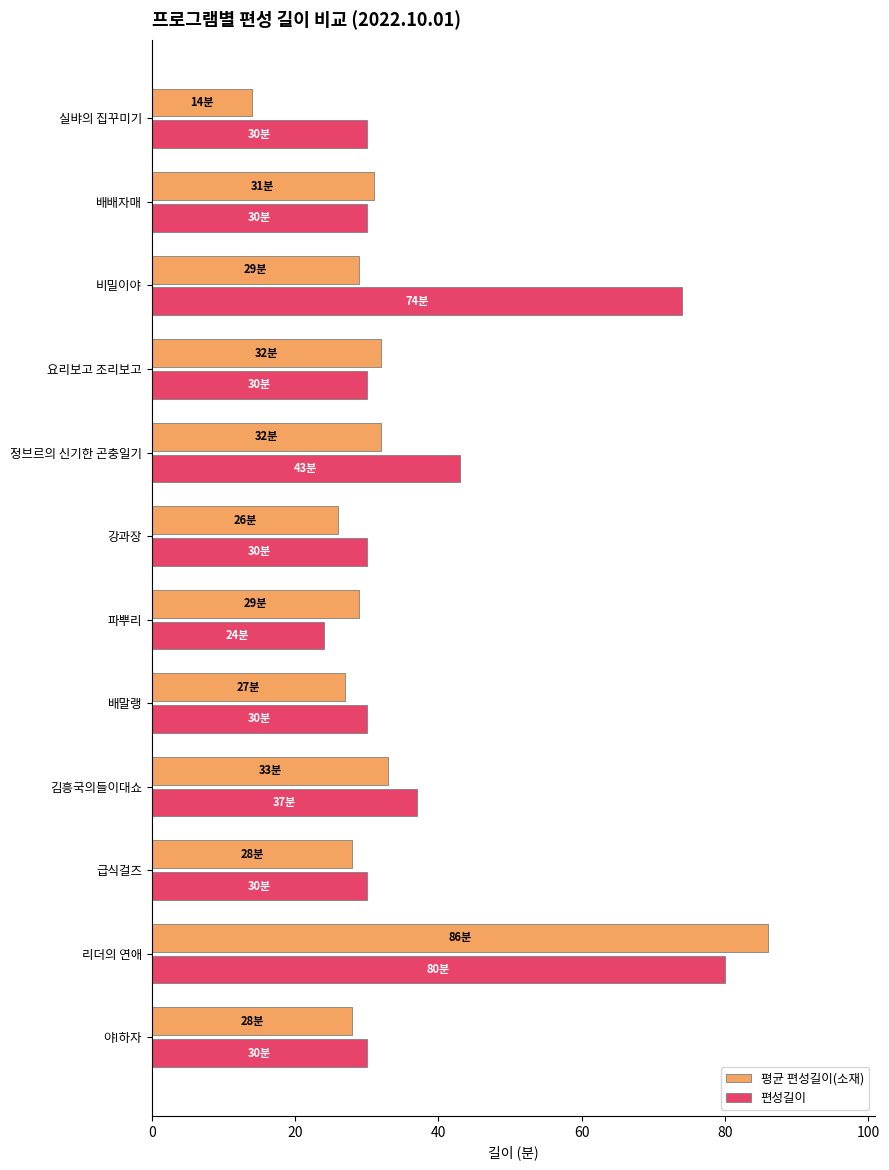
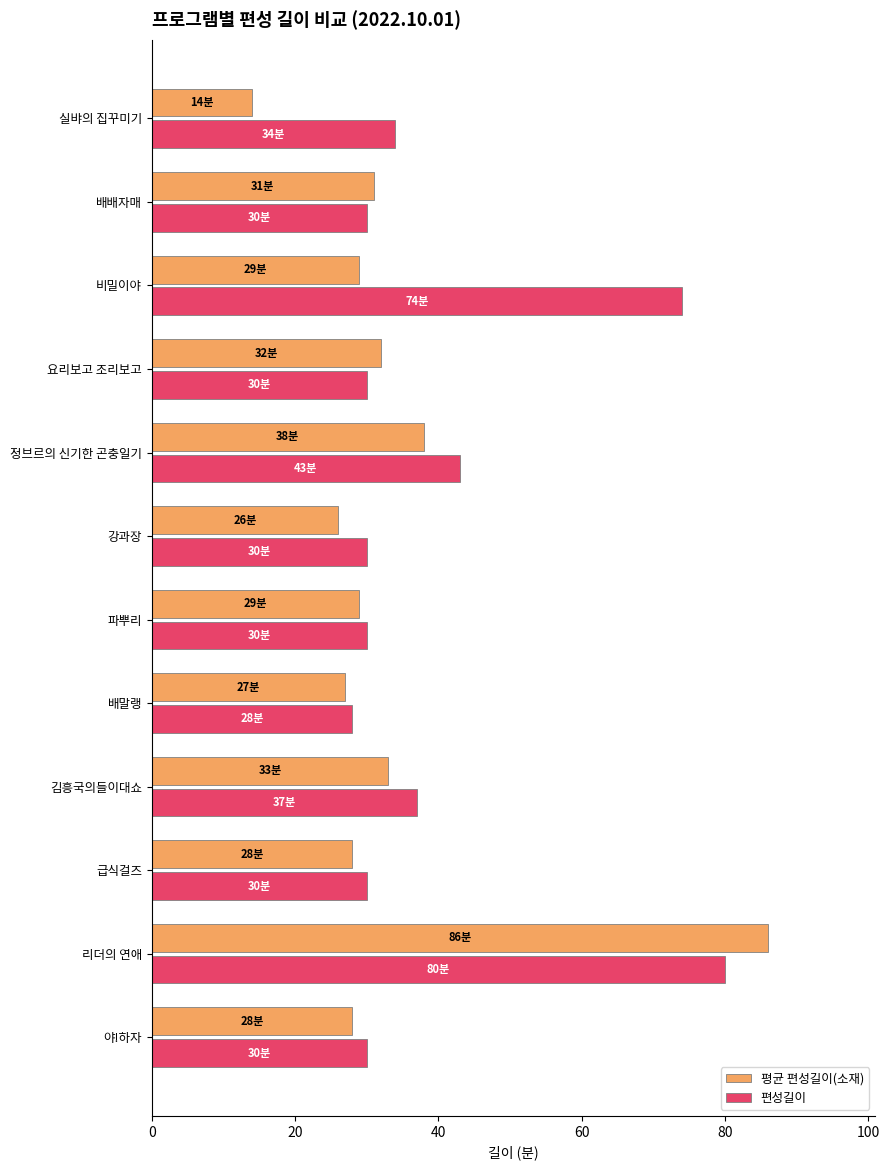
편성길이, 실뱌의 집꾸미기: 30분 -> 34분
평균 편성길이(소재), 정브르의 신기한 곤충일기: 32분 -> 38분
편성길이, 파뿌리: 24분 -> 30분
편성길이, 배말랭: 30분 -> 28분
